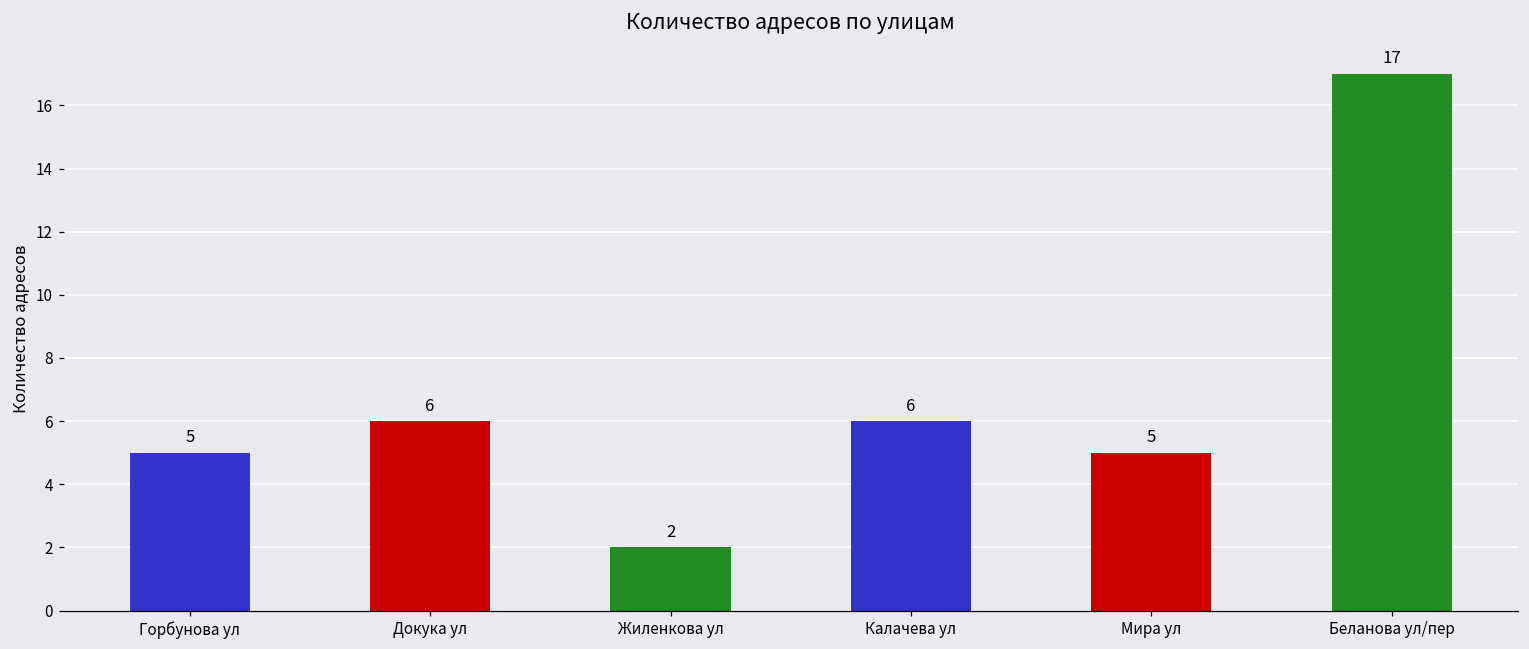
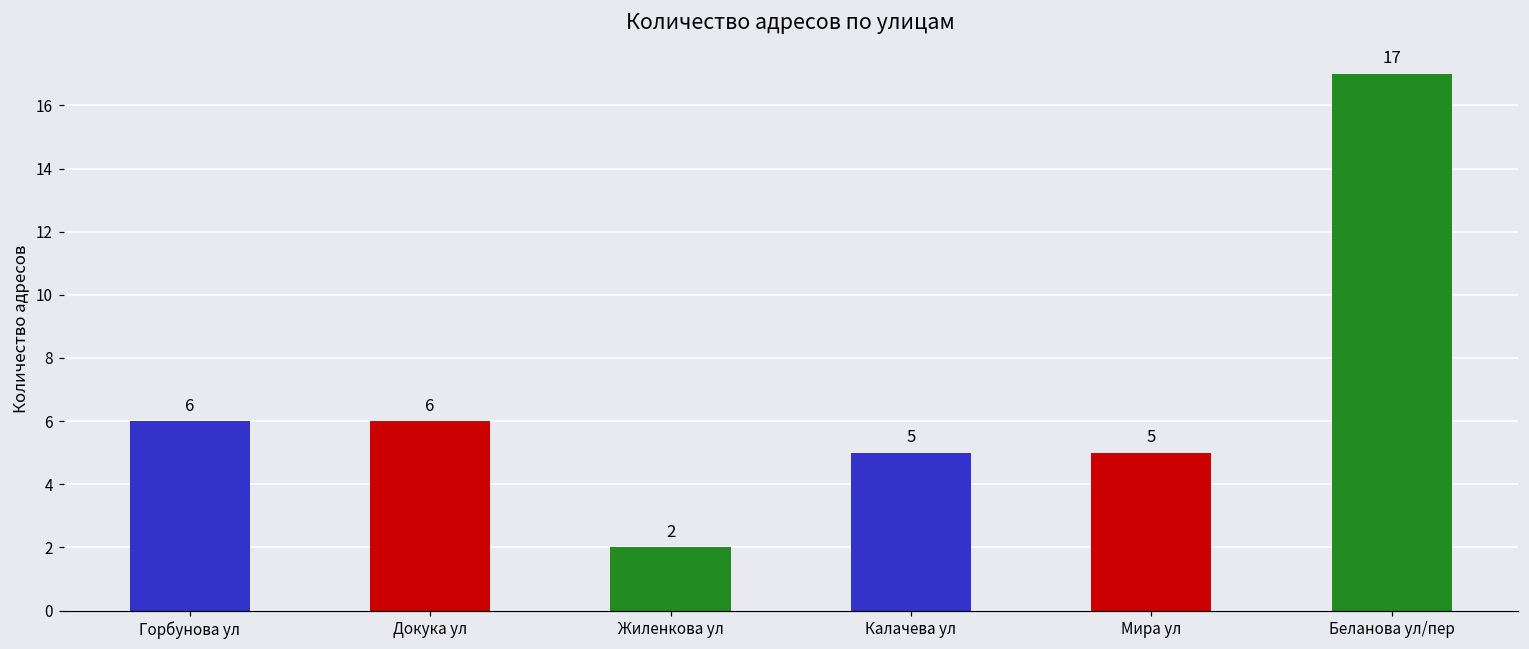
Горбунова ул: 5 -> 6
Калачева ул: 6 -> 5
